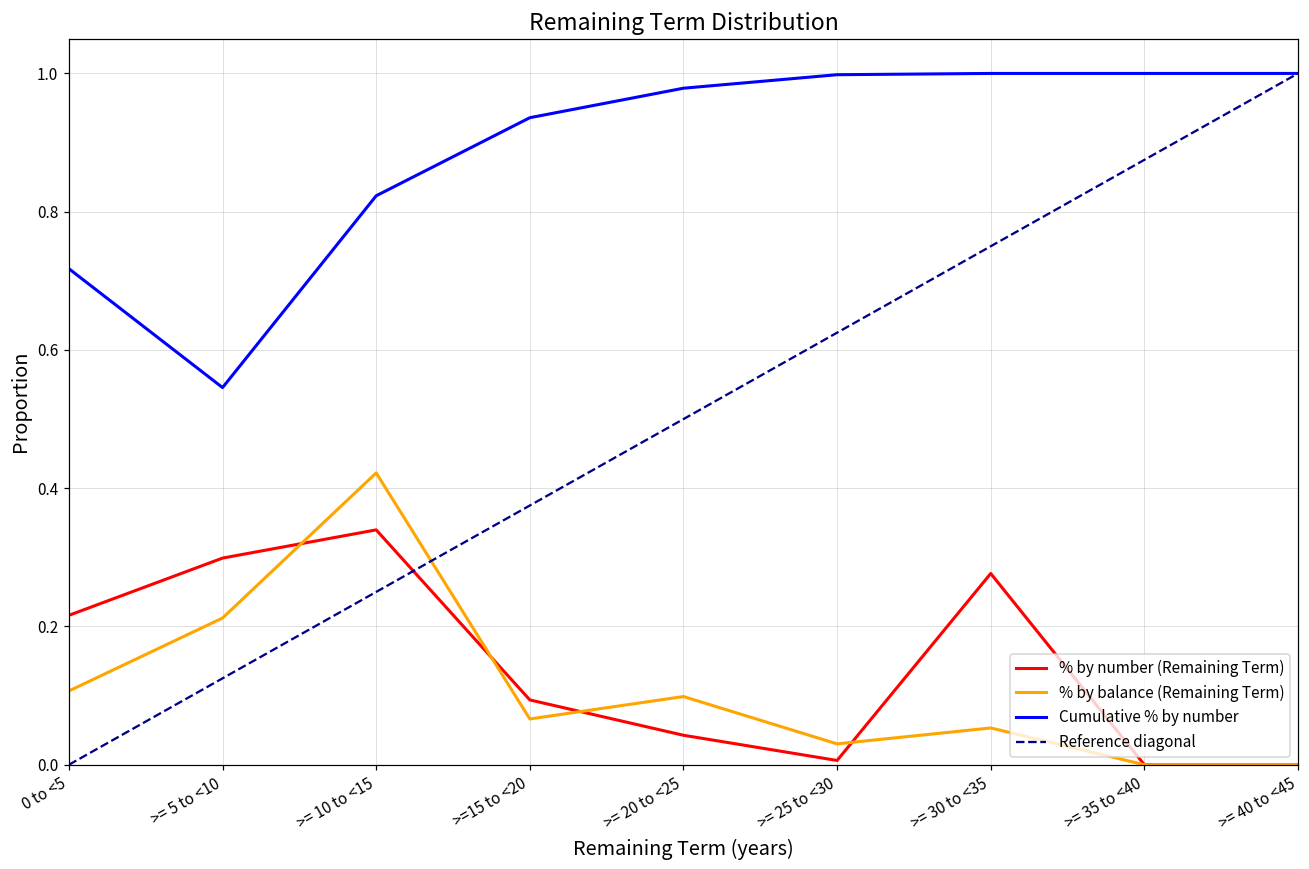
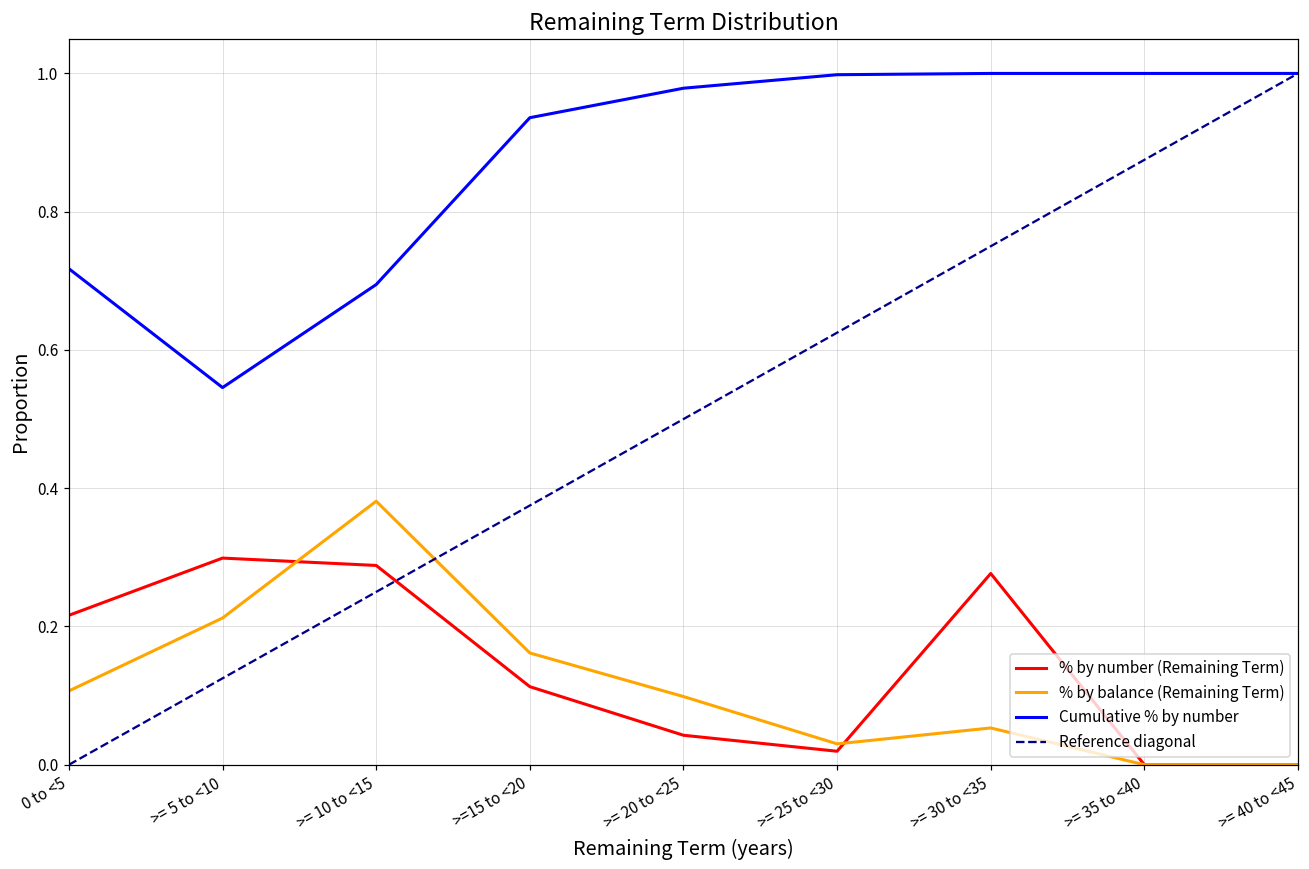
% by number (Remaining Term), >= 10 to <15: 0.34 -> 0.29
% by balance (Remaining Term), >= 10 to <15: 0.42 -> 0.38
Cumulative % by number, >= 10 to <15: 0.82 -> 0.69
% by number (Remaining Term), >=15 to <20: 0.09 -> 0.11
% by balance (Remaining Term), >=15 to <20: 0.07 -> 0.16
% by number (Remaining Term), >= 25 to <30: 0.01 -> 0.02
